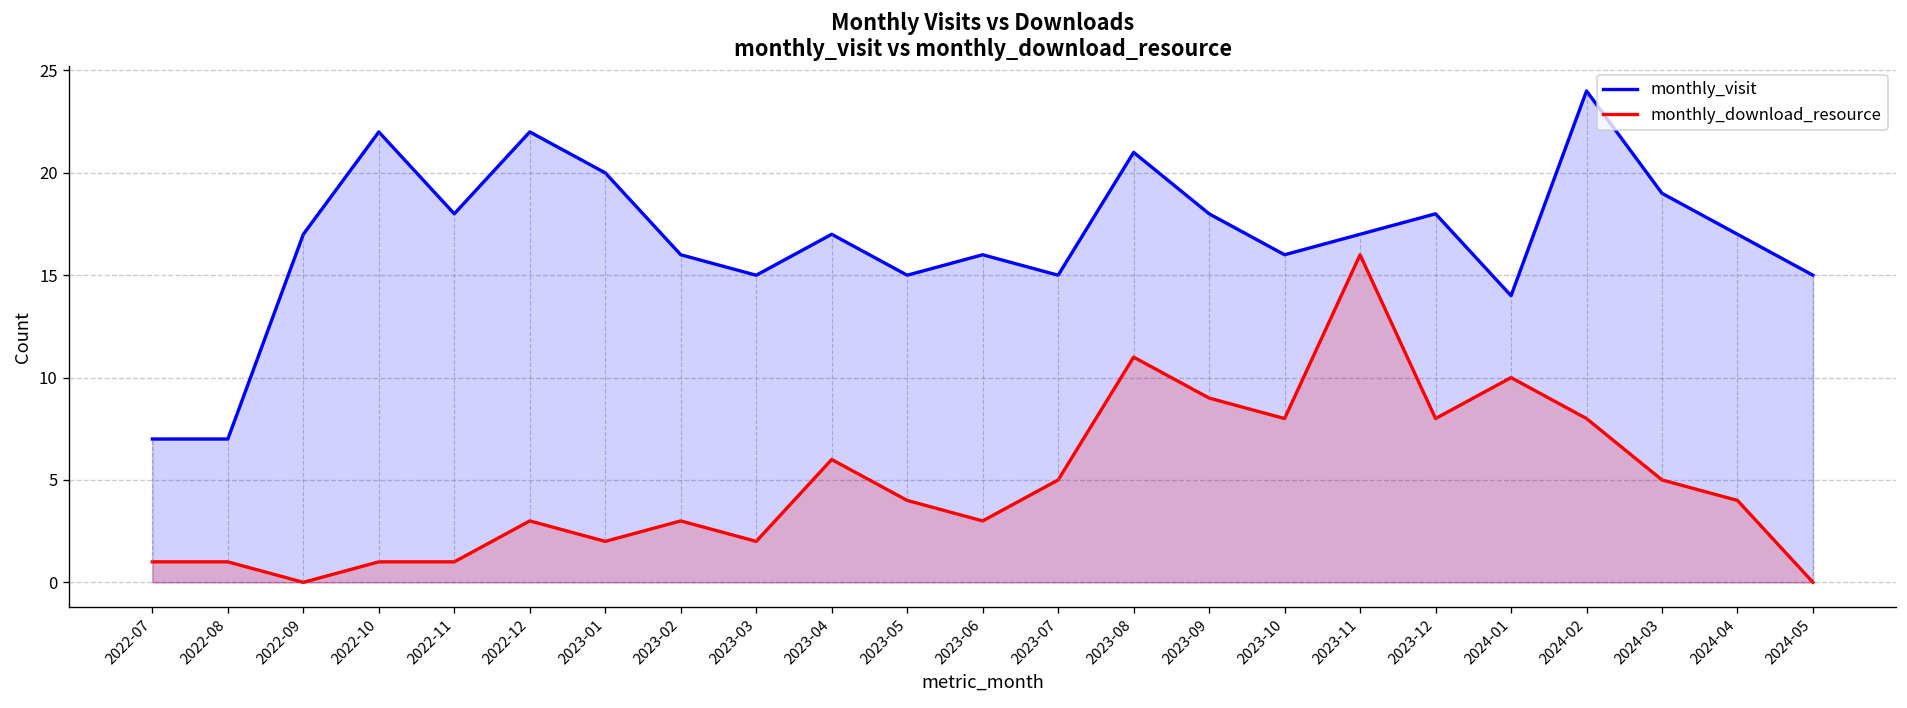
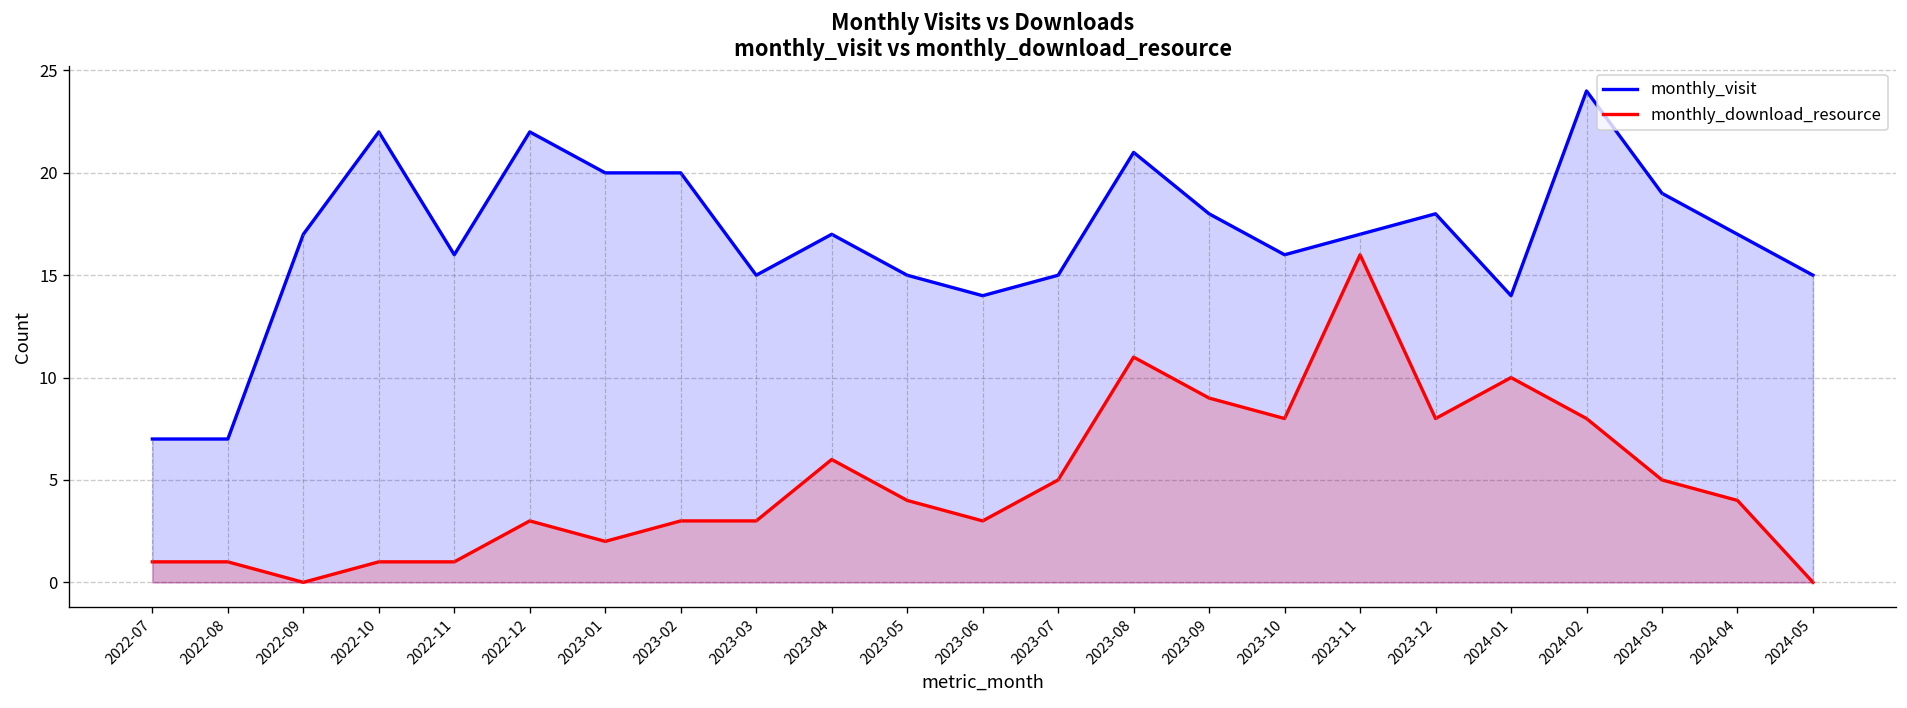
monthly_visit, 2022-11: 18 -> 16
monthly_visit, 2023-02: 16 -> 20
monthly_download_resource, 2023-03: 2 -> 3
monthly_visit, 2023-06: 16 -> 14
